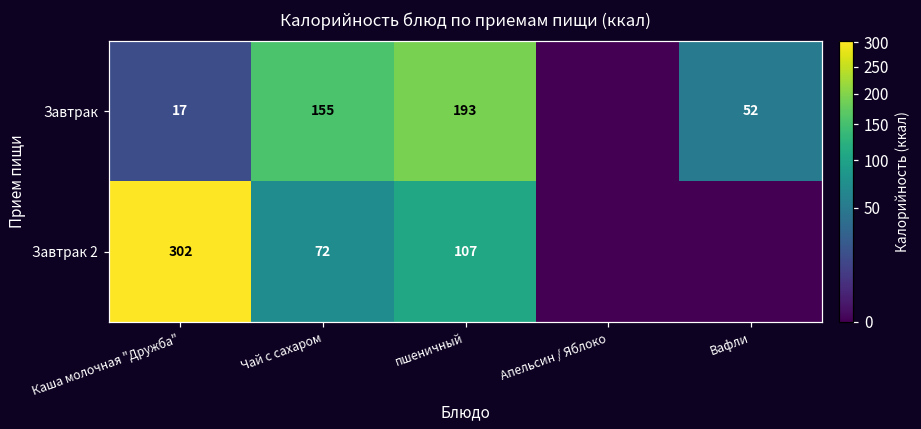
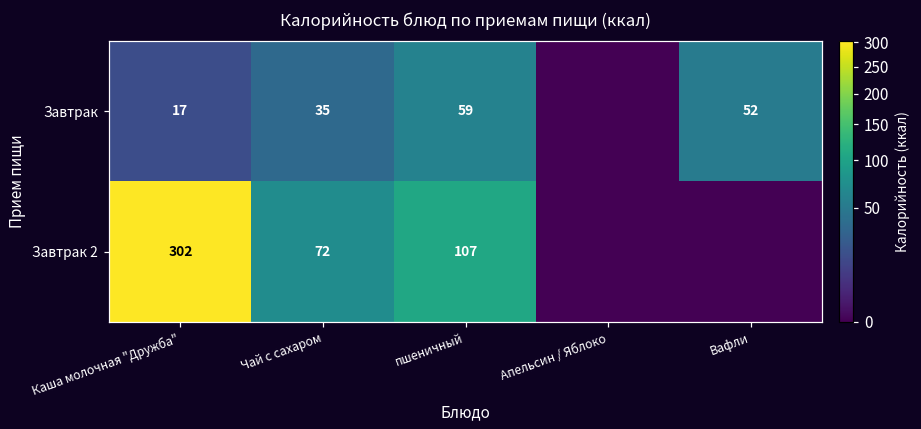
Завтрак, Чай с сахаром: 155 -> 35
Завтрак, пшеничный: 193 -> 59
